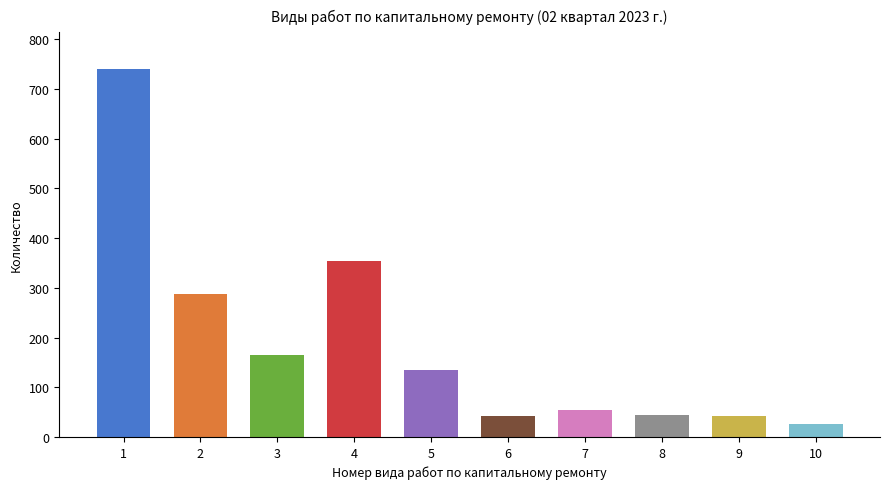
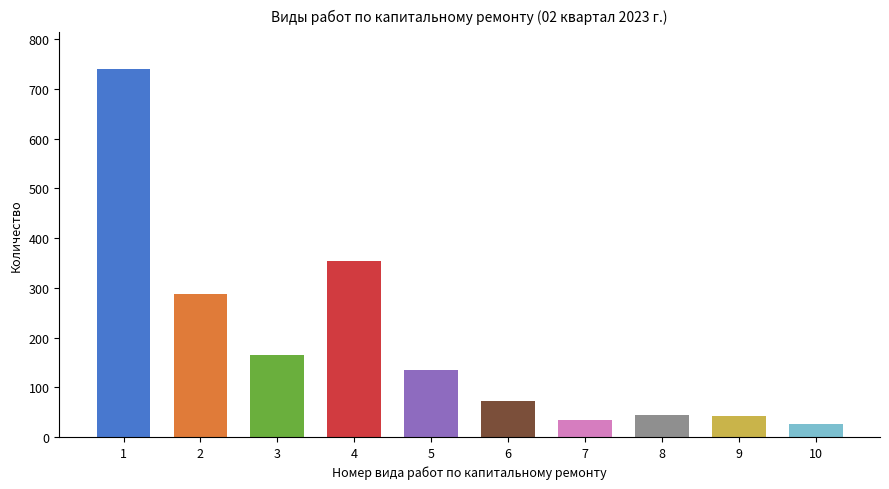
6: 40 -> 70
7: 60 -> 40
